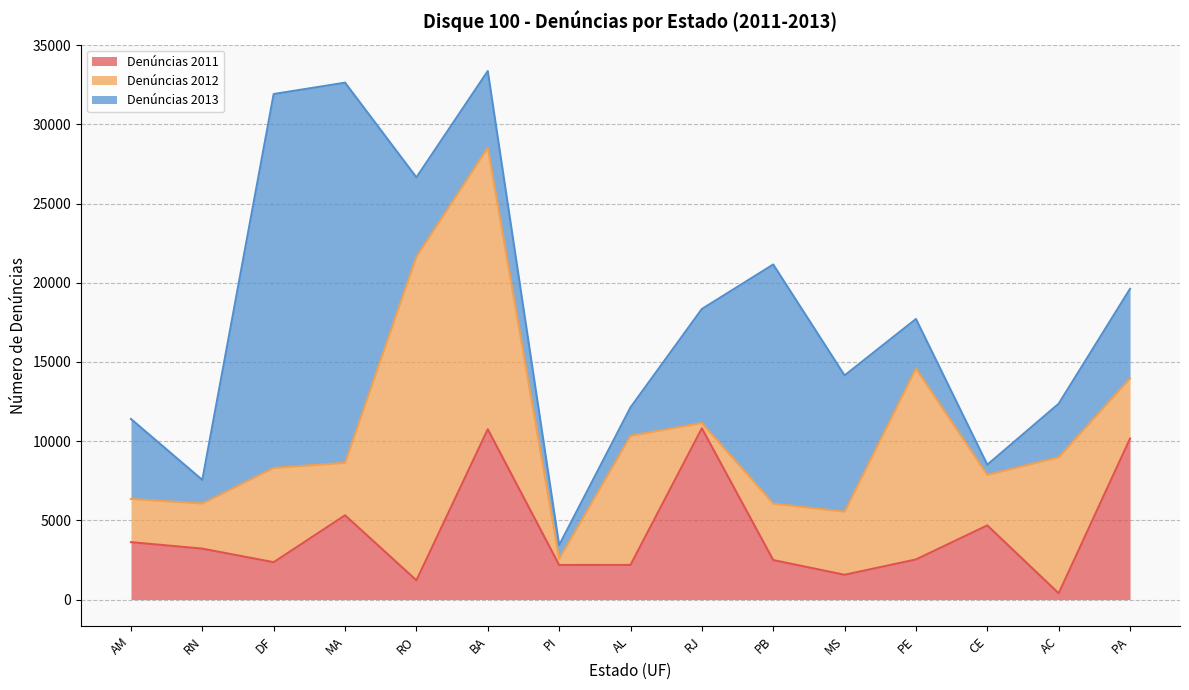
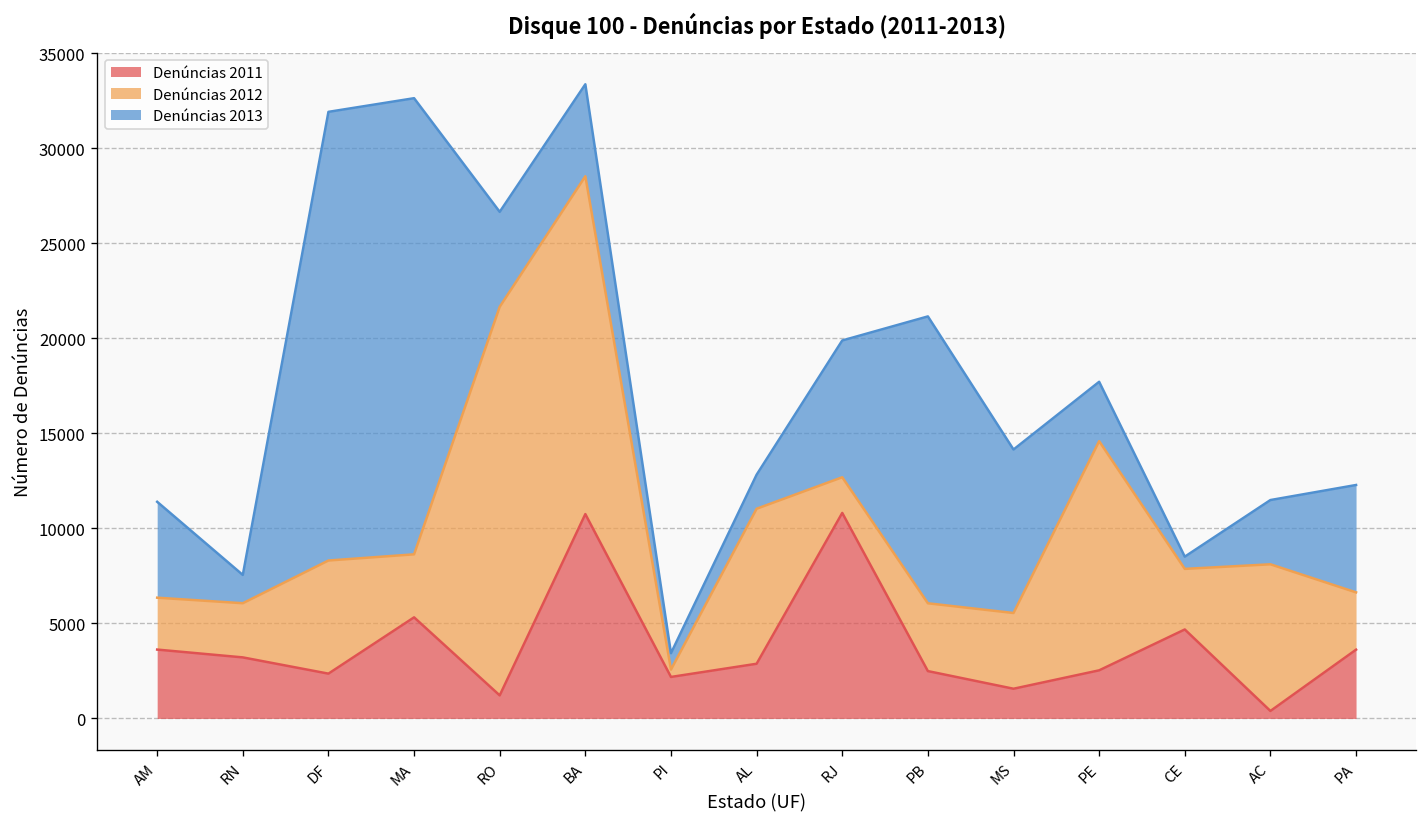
Denúncias 2011, AL: 2200 -> 2900
Denúncias 2012, RJ: 300 -> 1900
Denúncias 2012, AC: 8600 -> 7700
Denúncias 2011, PA: 10200 -> 3600
Denúncias 2012, PA: 3800 -> 3000
